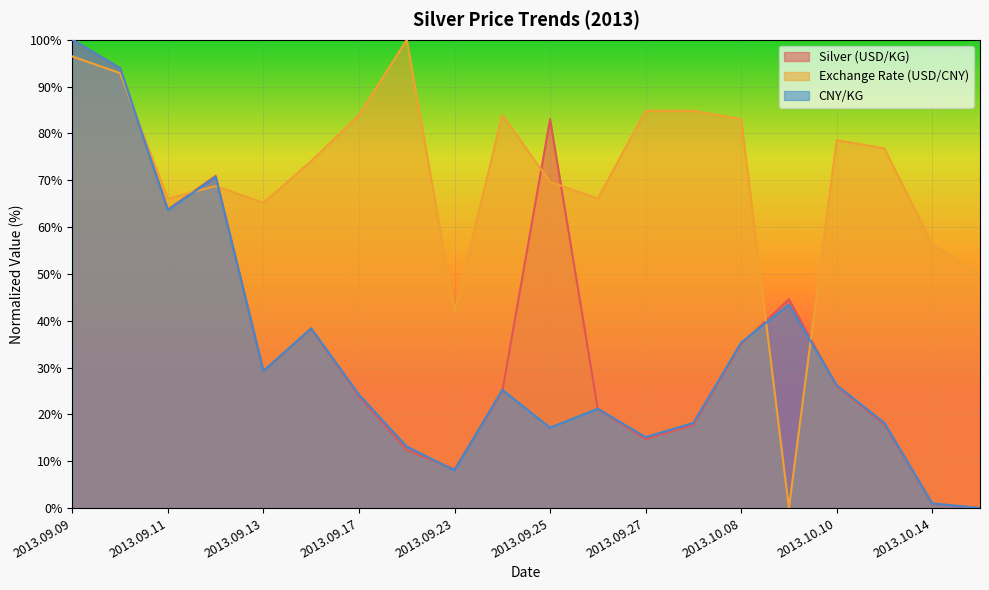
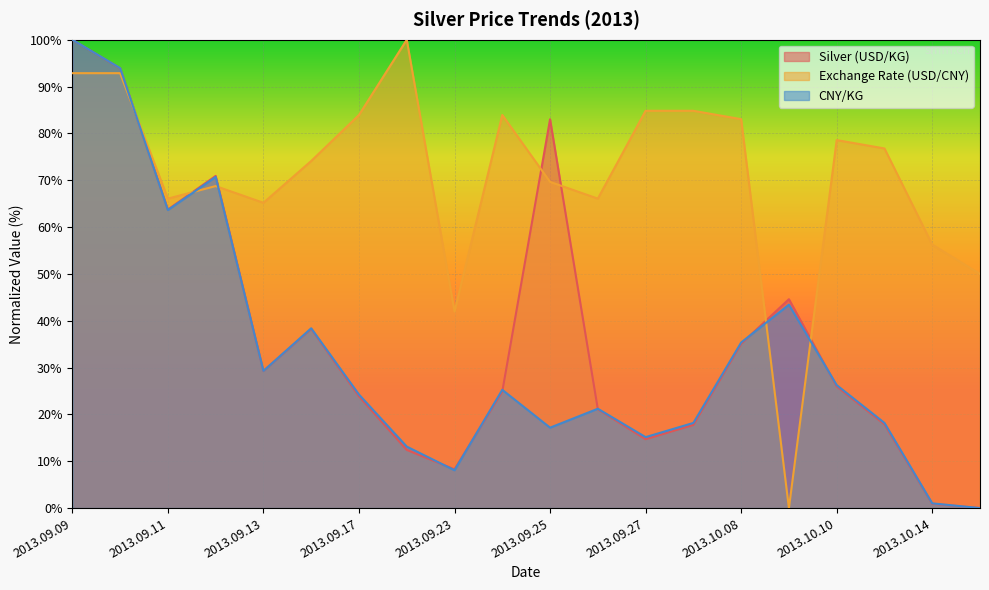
Exchange Rate (USD/CNY), 2013.09.09: 96% -> 93%
